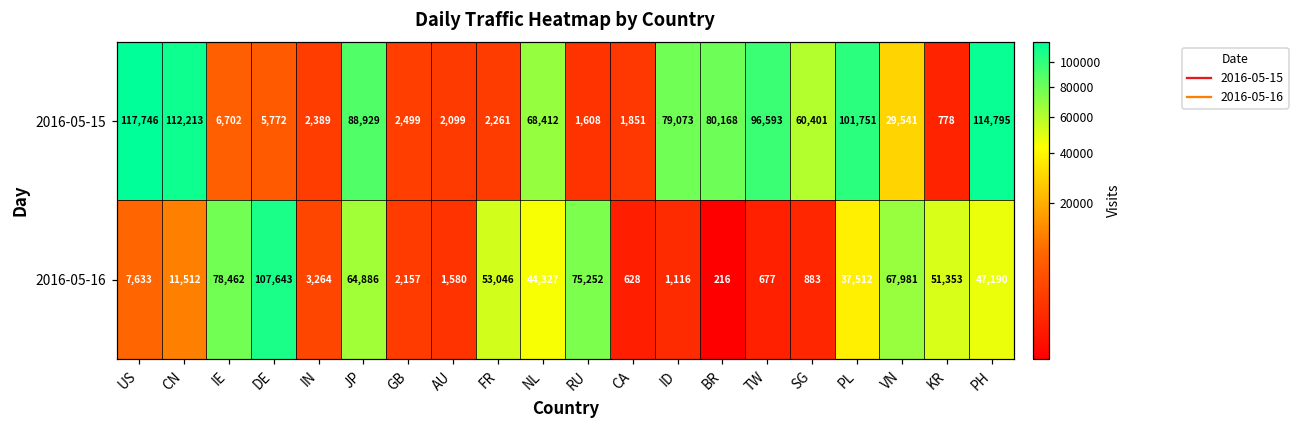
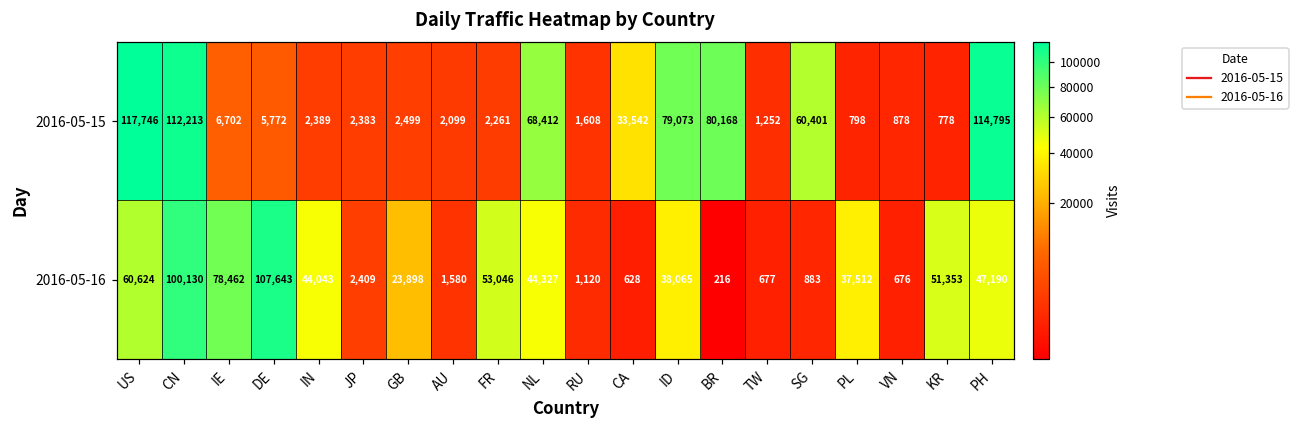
2016-05-15, JP: 88,929 -> 2,383
2016-05-15, CA: 1,851 -> 33,542
2016-05-15, TW: 96,593 -> 1,252
2016-05-15, PL: 101,751 -> 798
2016-05-15, VN: 29,541 -> 878
2016-05-16, US: 7,633 -> 60,624
2016-05-16, CN: 11,512 -> 100,130
2016-05-16, IN: 3,264 -> 44,043
2016-05-16, JP: 64,886 -> 2,409
2016-05-16, GB: 2,157 -> 23,898
2016-05-16, RU: 75,252 -> 1,120
2016-05-16, ID: 1,116 -> 38,065
2016-05-16, VN: 67,981 -> 676
